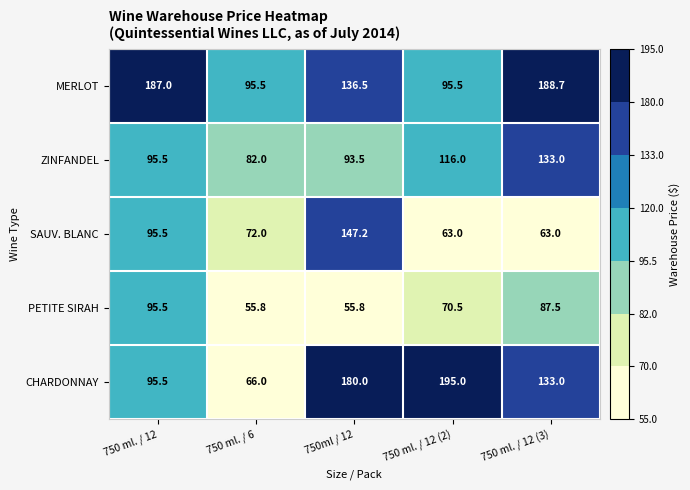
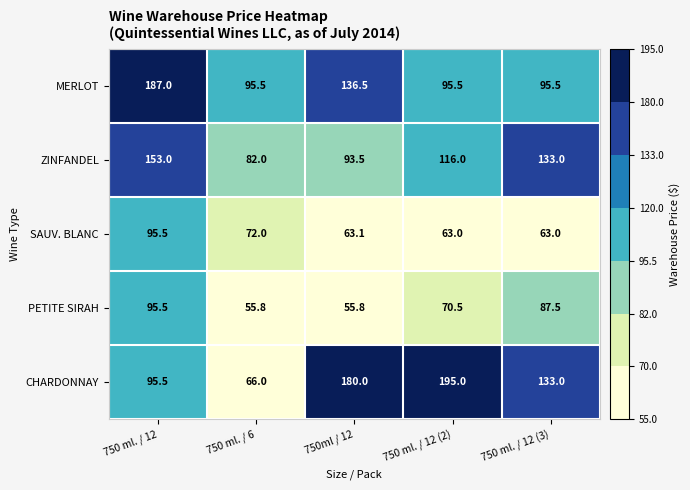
MERLOT, 750 ml. / 12 (3): 188.7 -> 95.5
ZINFANDEL, 750 ml. / 12: 95.5 -> 153.0
SAUV. BLANC, 750ml / 12: 147.2 -> 63.1
